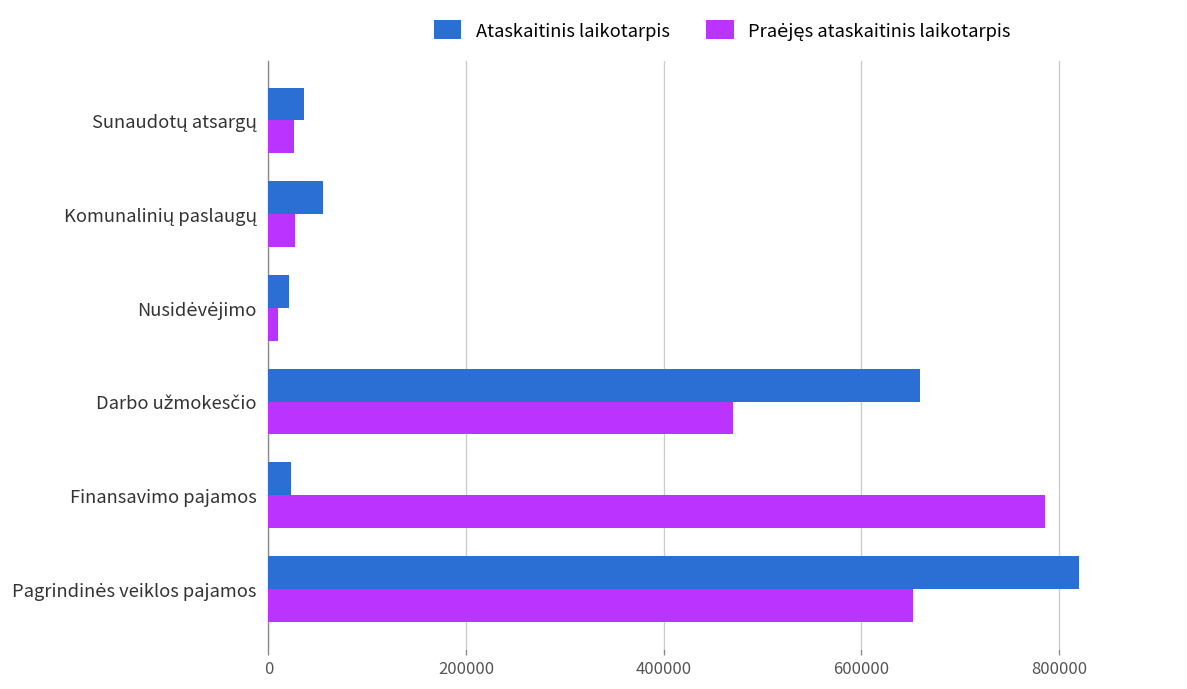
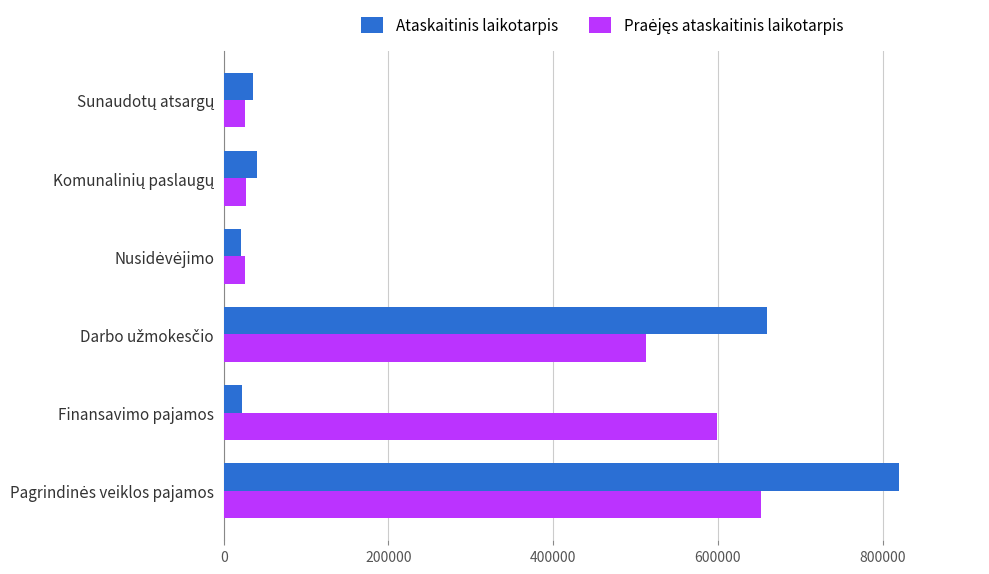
Ataskaitinis laikotarpis, Komunalinių paslaugų: 60000 -> 40000
Praėjęs ataskaitinis laikotarpis, Nusidėvėjimo: 10000 -> 30000
Praėjęs ataskaitinis laikotarpis, Darbo užmokesčio: 470000 -> 510000
Praėjęs ataskaitinis laikotarpis, Finansavimo pajamos: 790000 -> 600000
